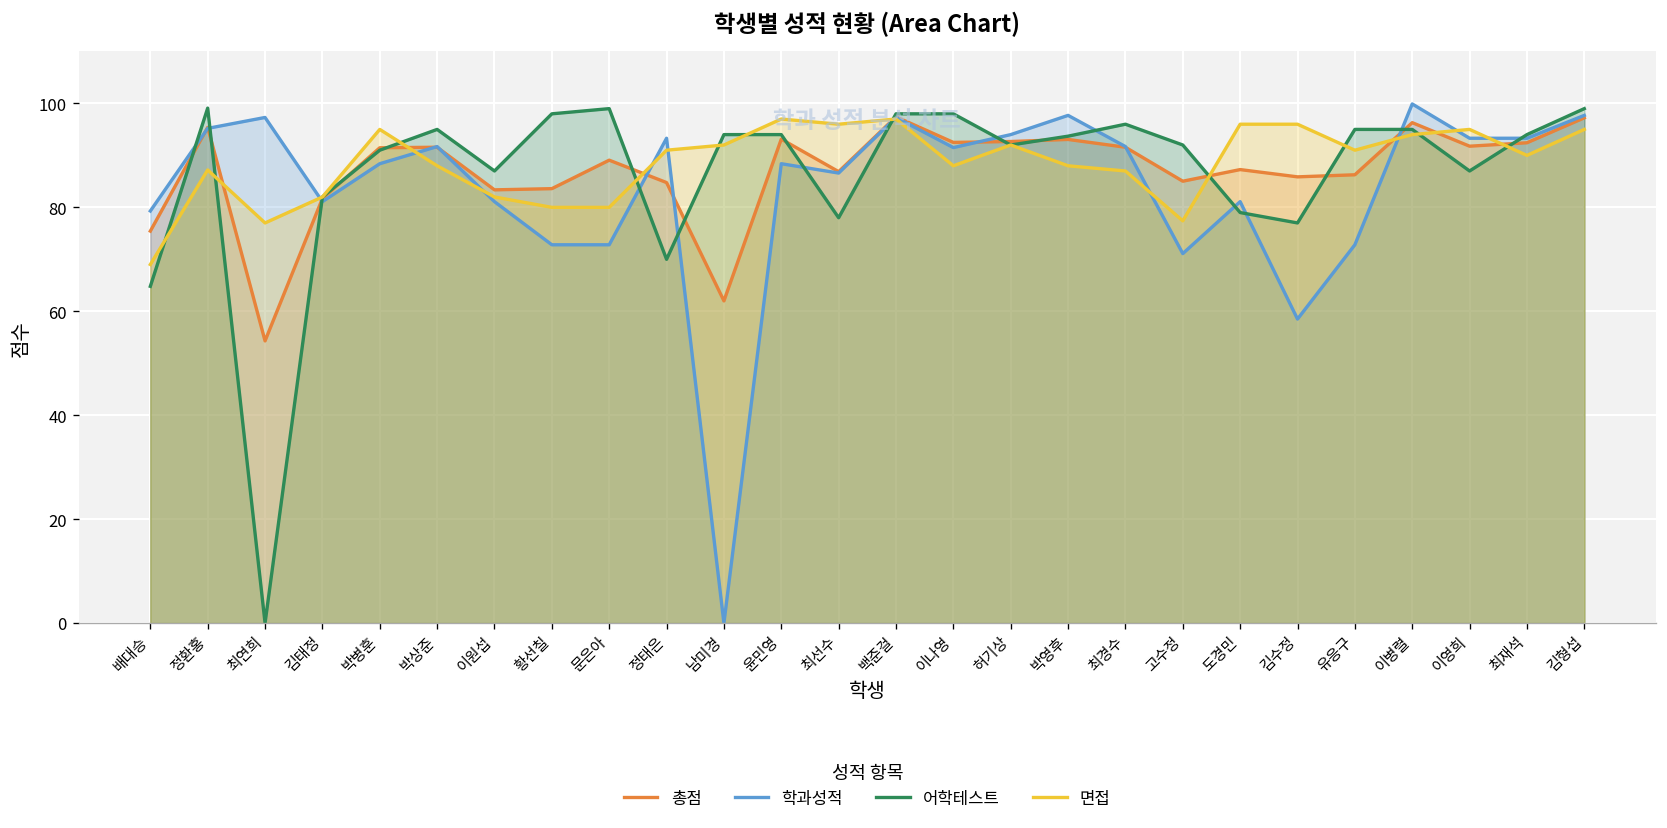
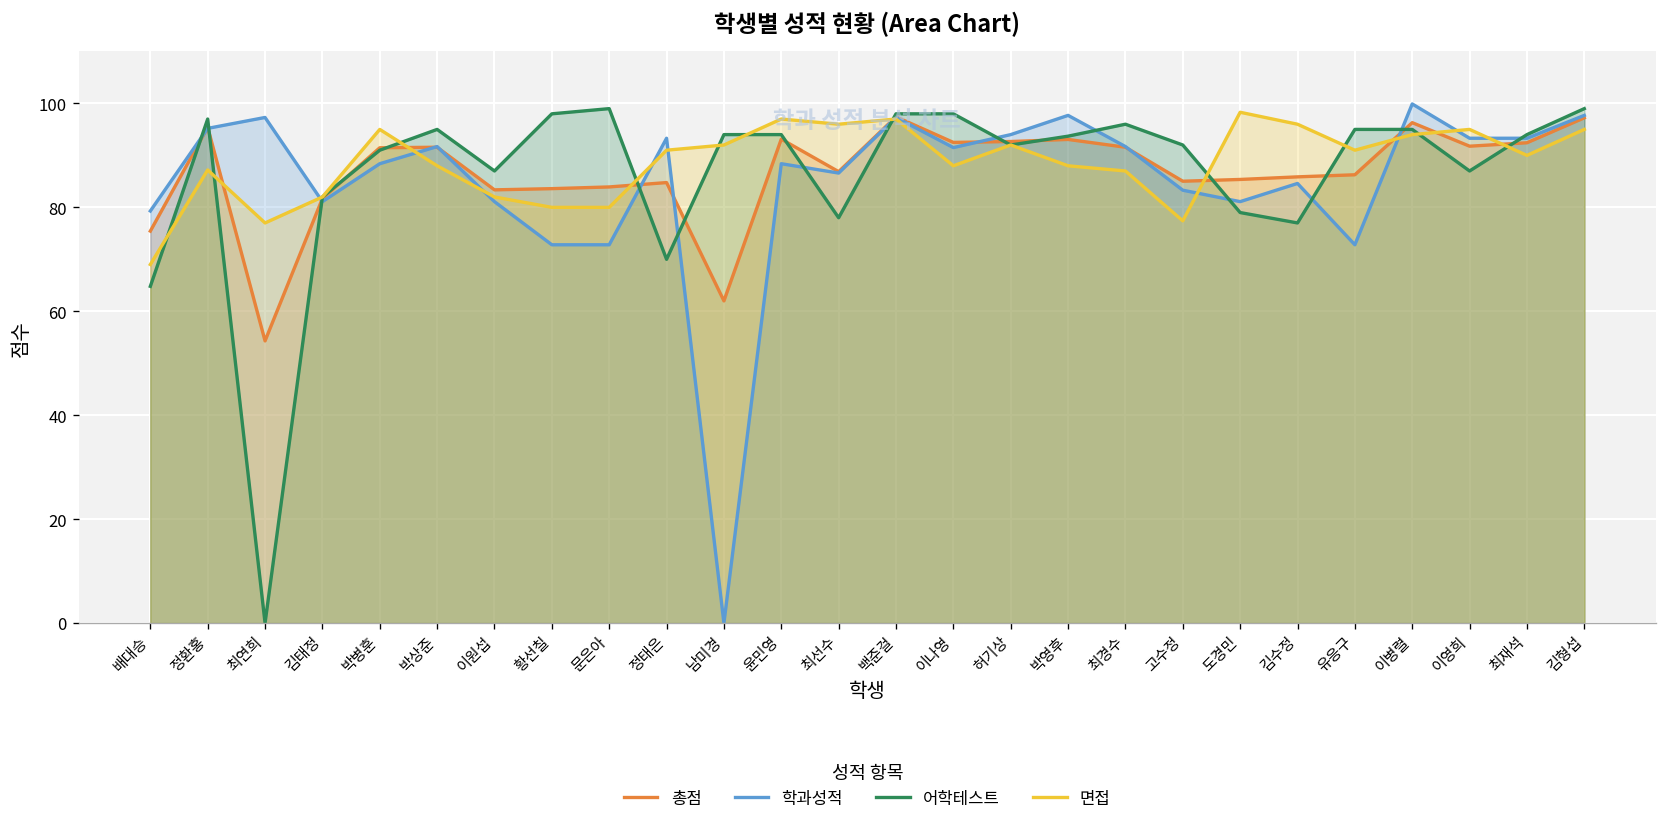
어학테스트, 정환홍: 99 -> 97
총점, 문은아: 89 -> 84
학과성적, 고수정: 71 -> 83
총점, 도경민: 87 -> 85
면접, 도경민: 96 -> 98
학과성적, 김수정: 59 -> 85
